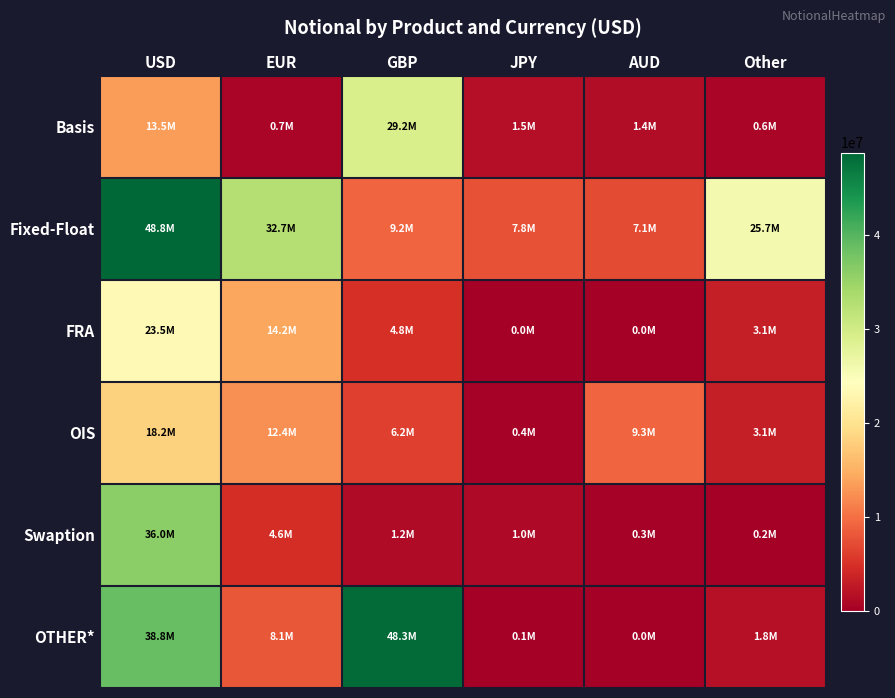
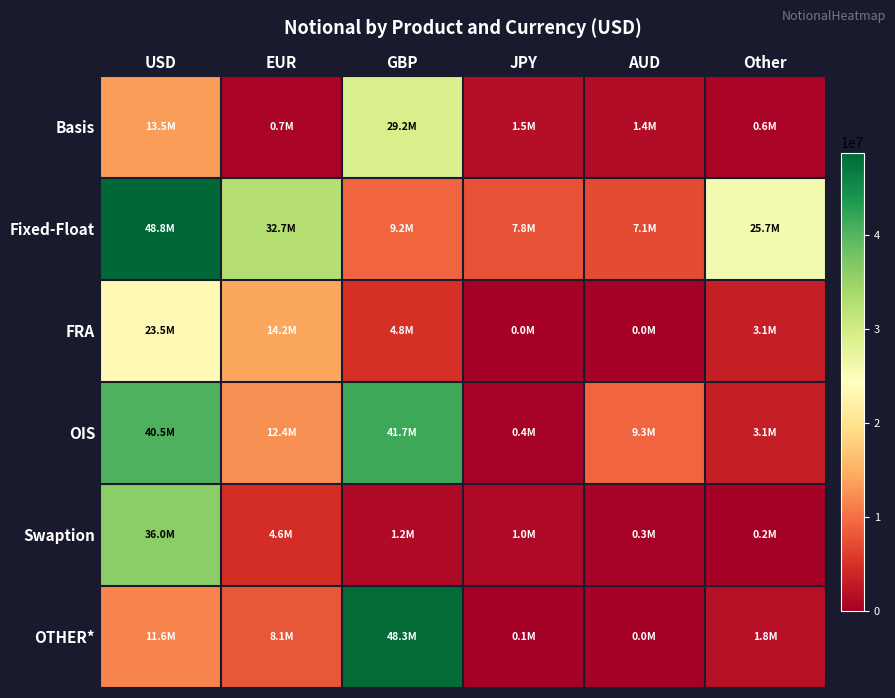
OIS, USD: 18.2M -> 40.5M
OIS, GBP: 6.2M -> 41.7M
OTHER*, USD: 38.8M -> 11.6M
